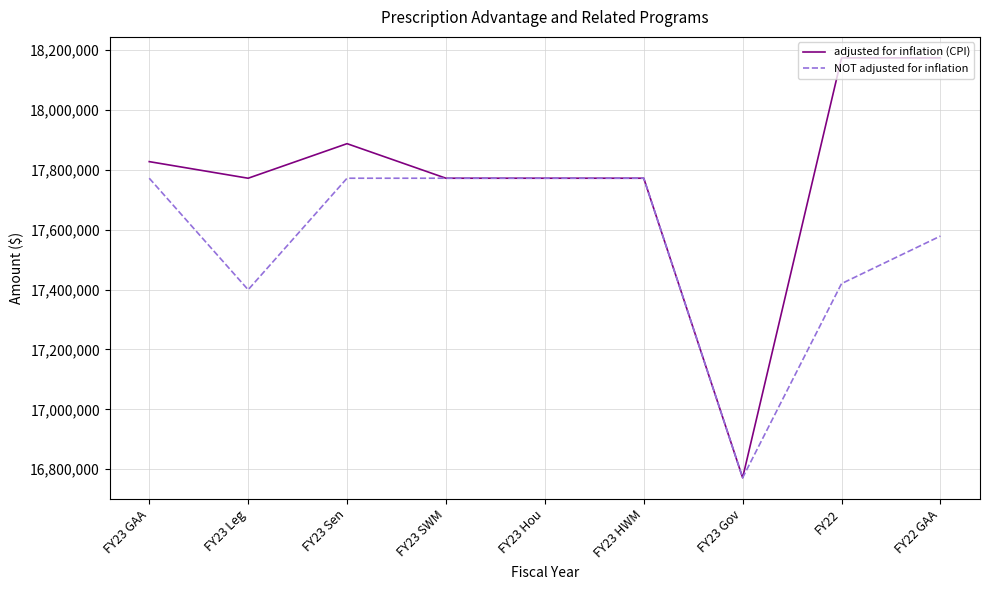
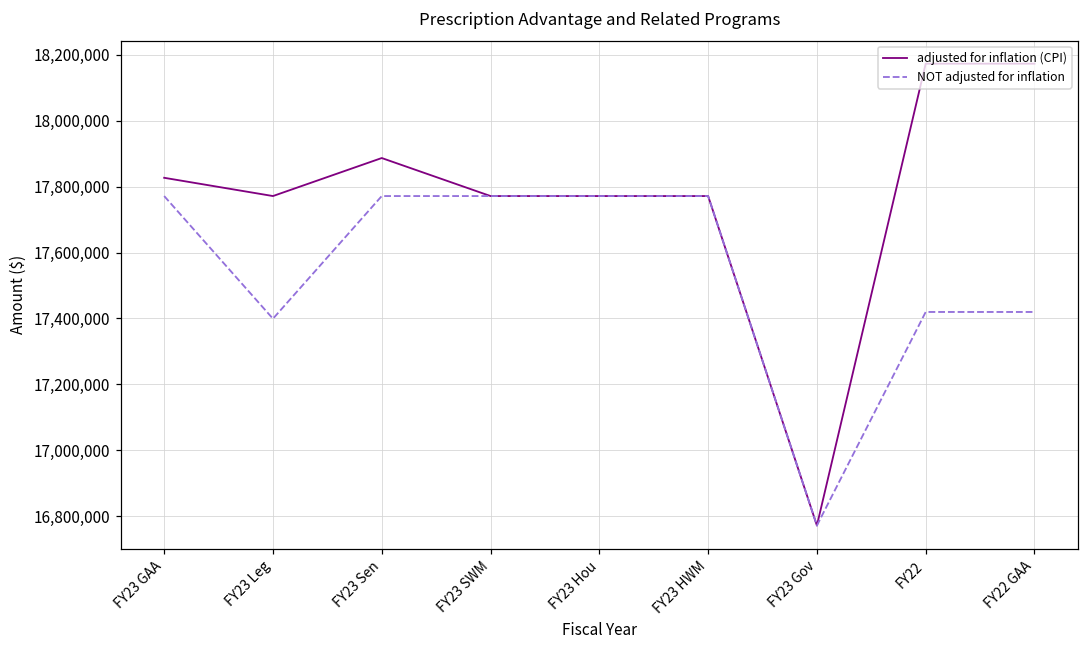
NOT adjusted for inflation, FY22 GAA: 17,580,000 -> 17,420,000
